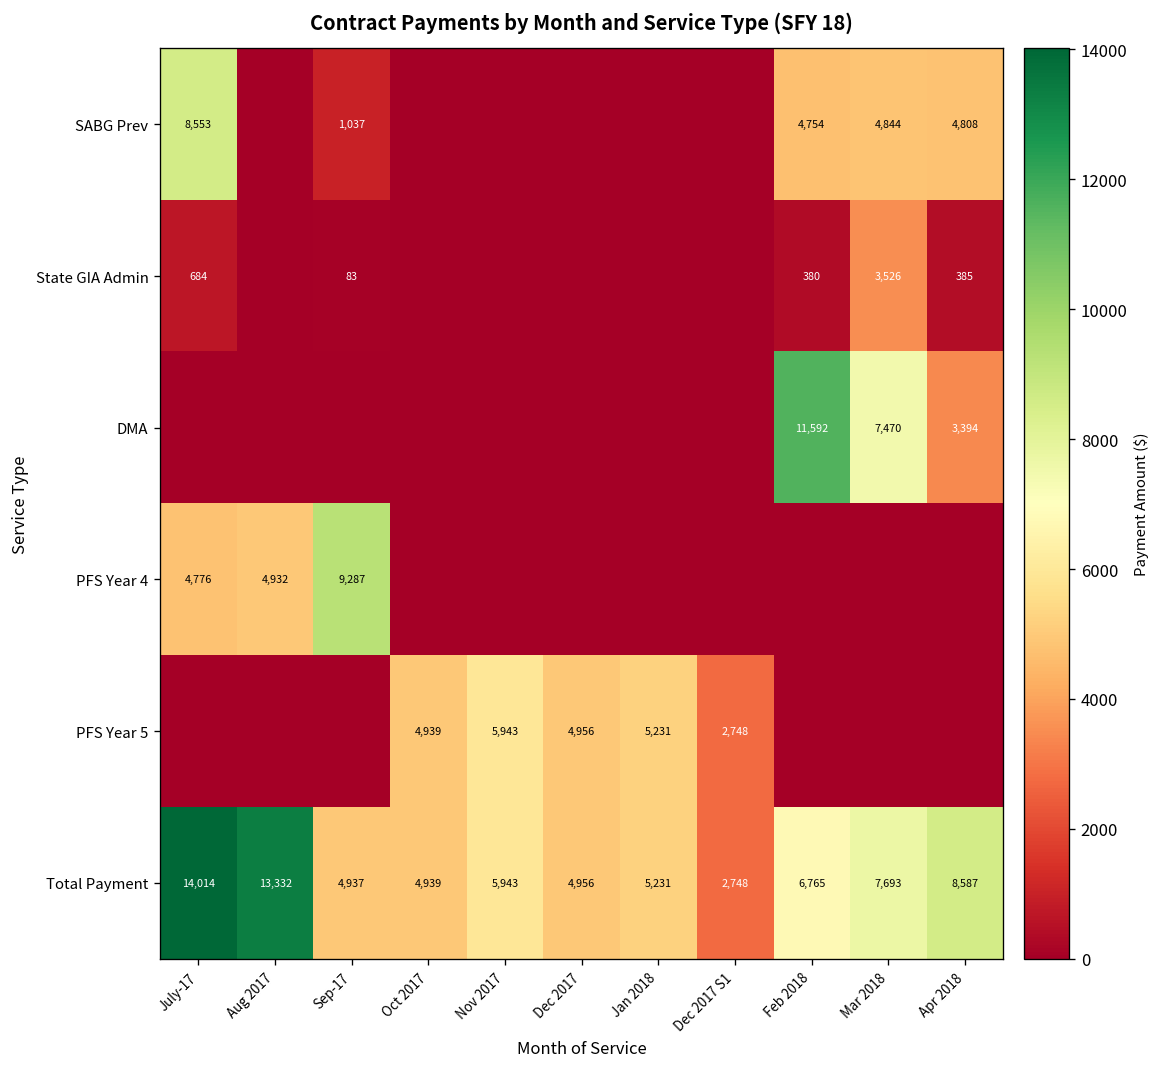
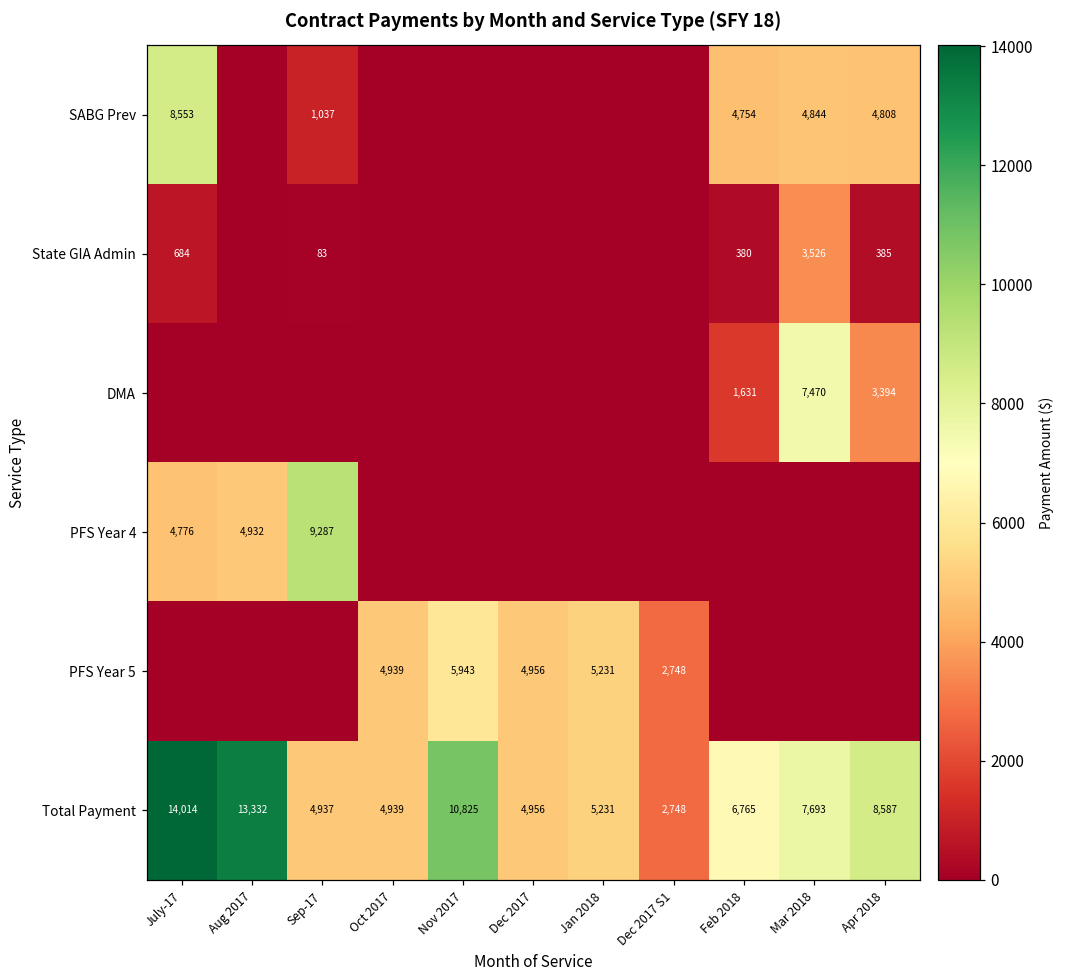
DMA, Feb 2018: 11,592 -> 1,631
Total Payment, Nov 2017: 5,943 -> 10,825
